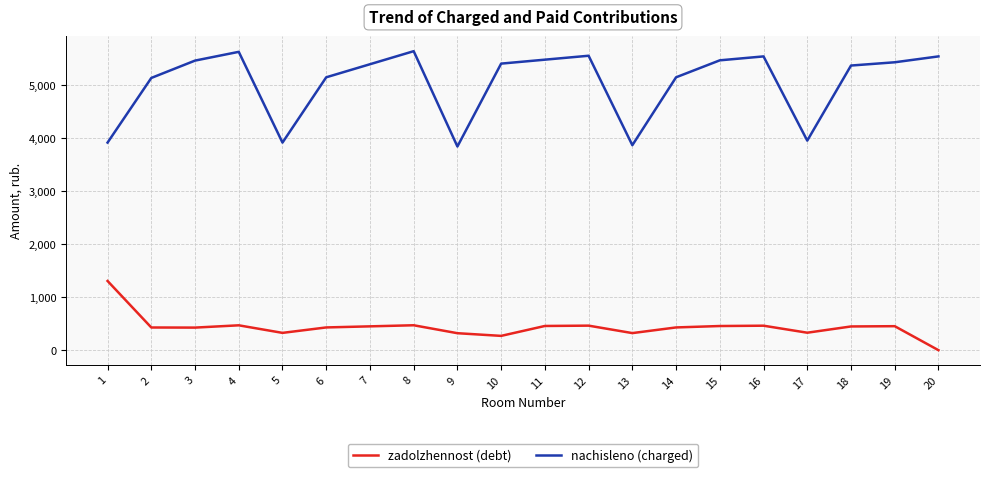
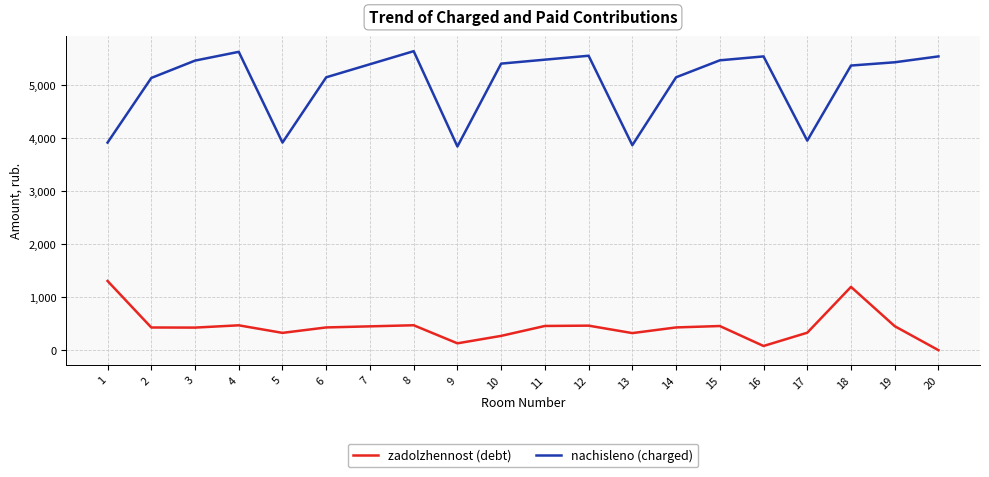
zadolzhennost (debt), 9: 300 -> 100
zadolzhennost (debt), 16: 500 -> 100
zadolzhennost (debt), 18: 400 -> 1,200
